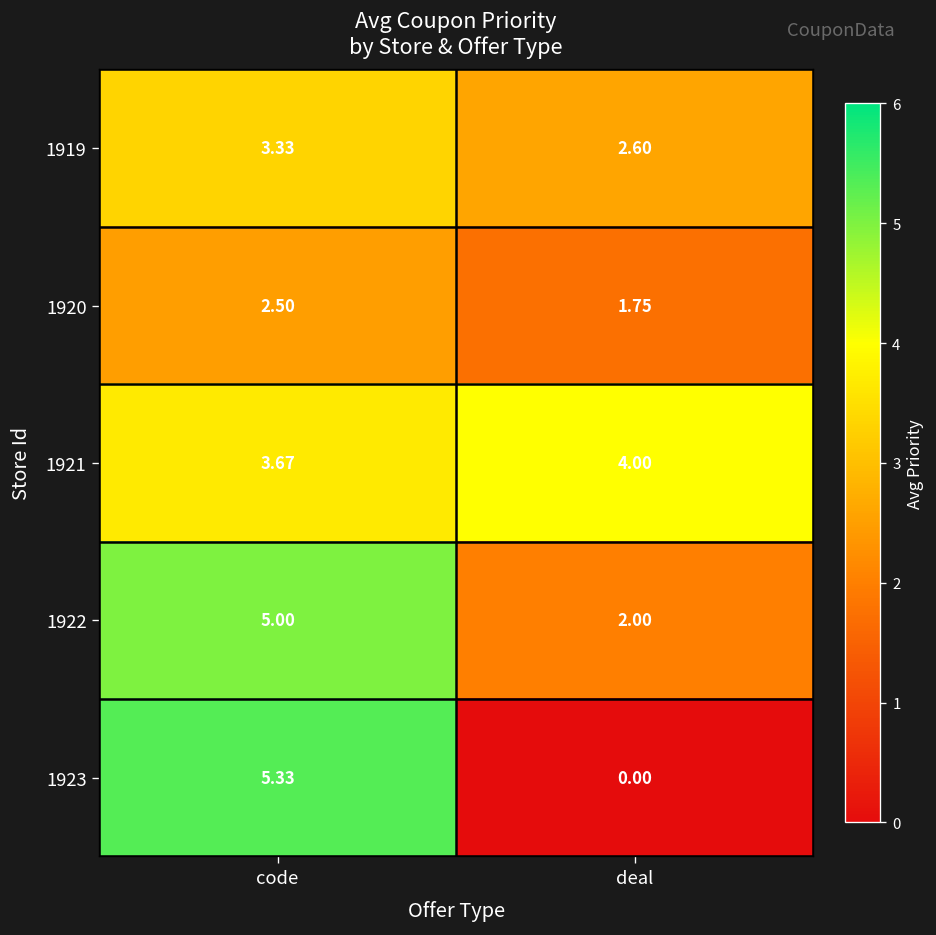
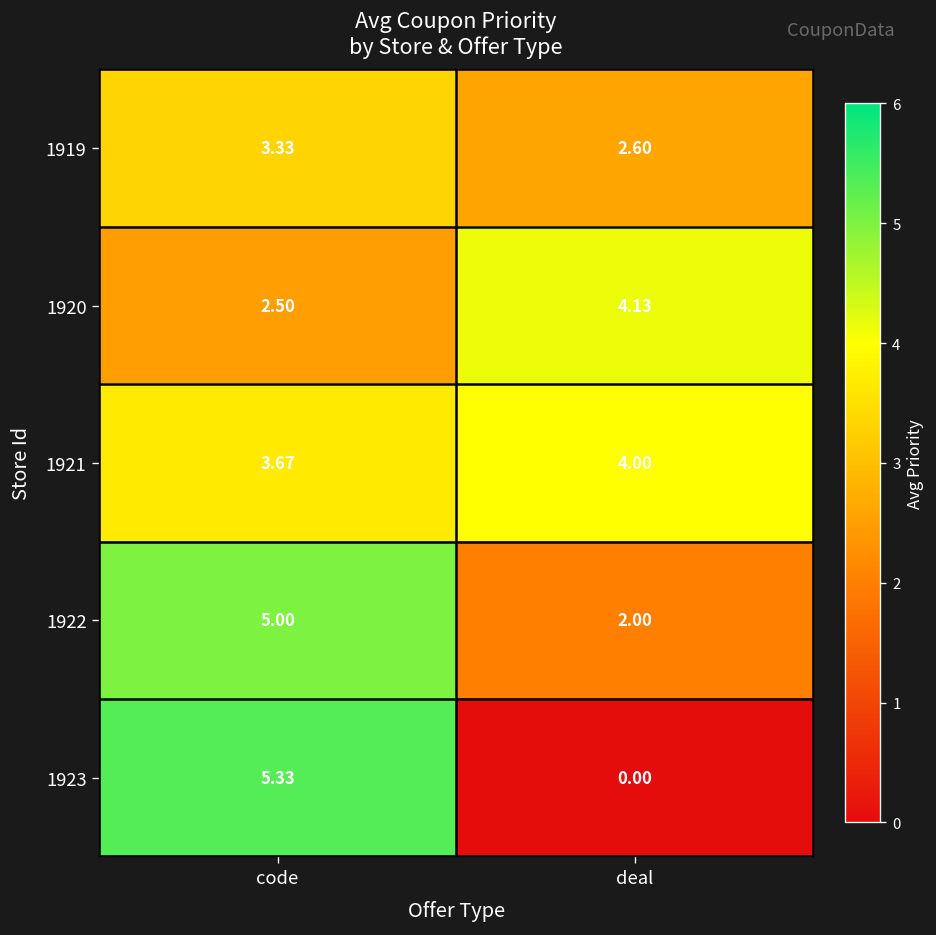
1920, deal: 1.75 -> 4.13
